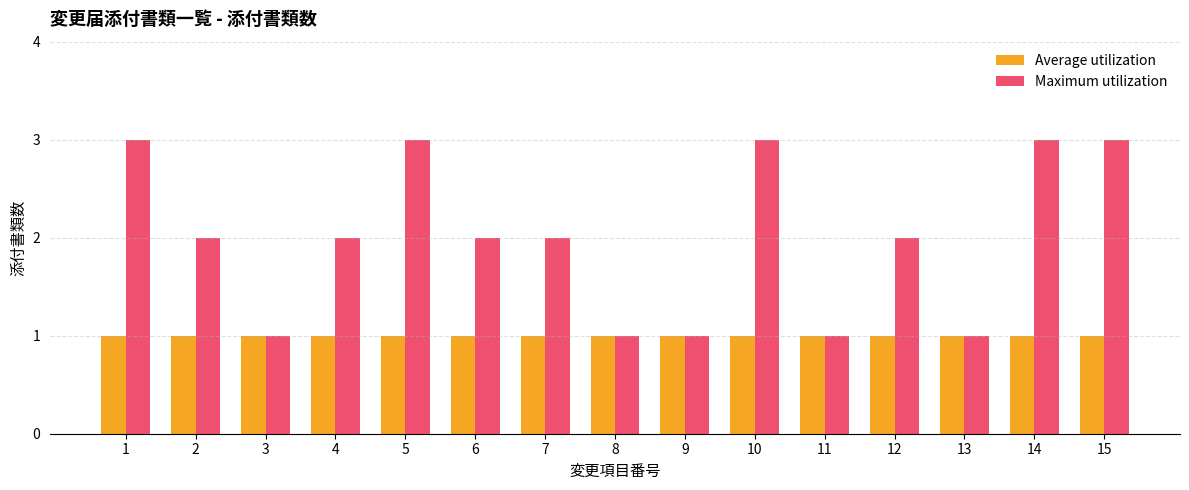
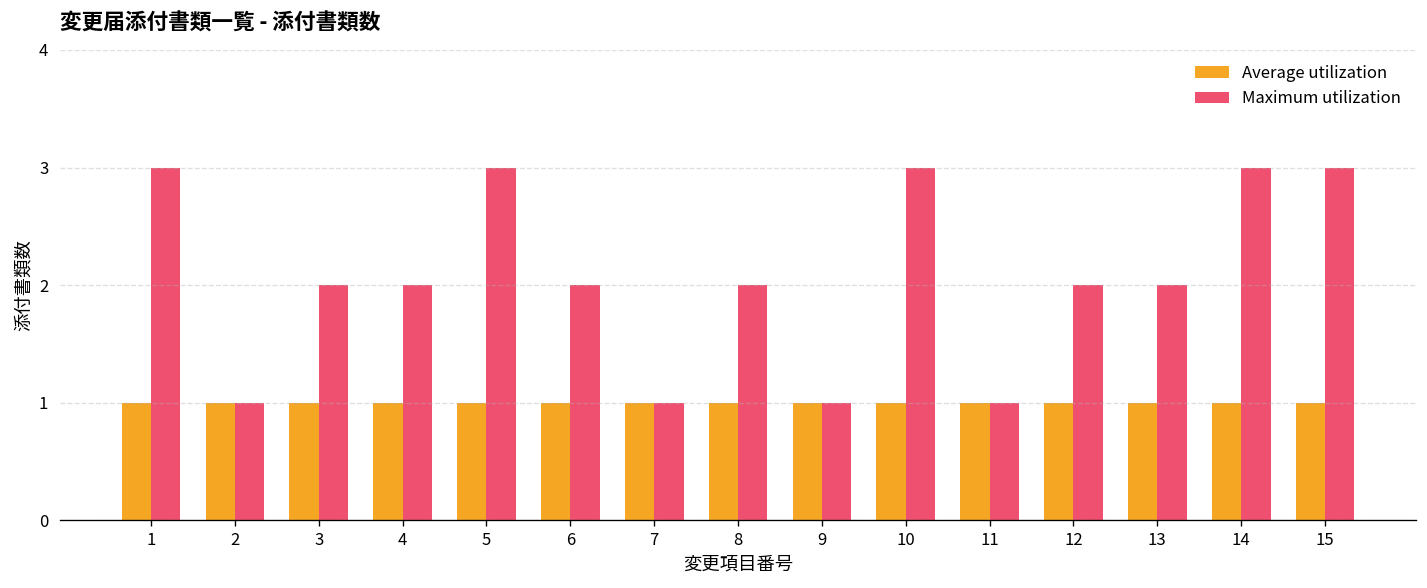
Maximum utilization, 2: 2 -> 1
Maximum utilization, 3: 1 -> 2
Maximum utilization, 7: 2 -> 1
Maximum utilization, 8: 1 -> 2
Maximum utilization, 13: 1 -> 2
